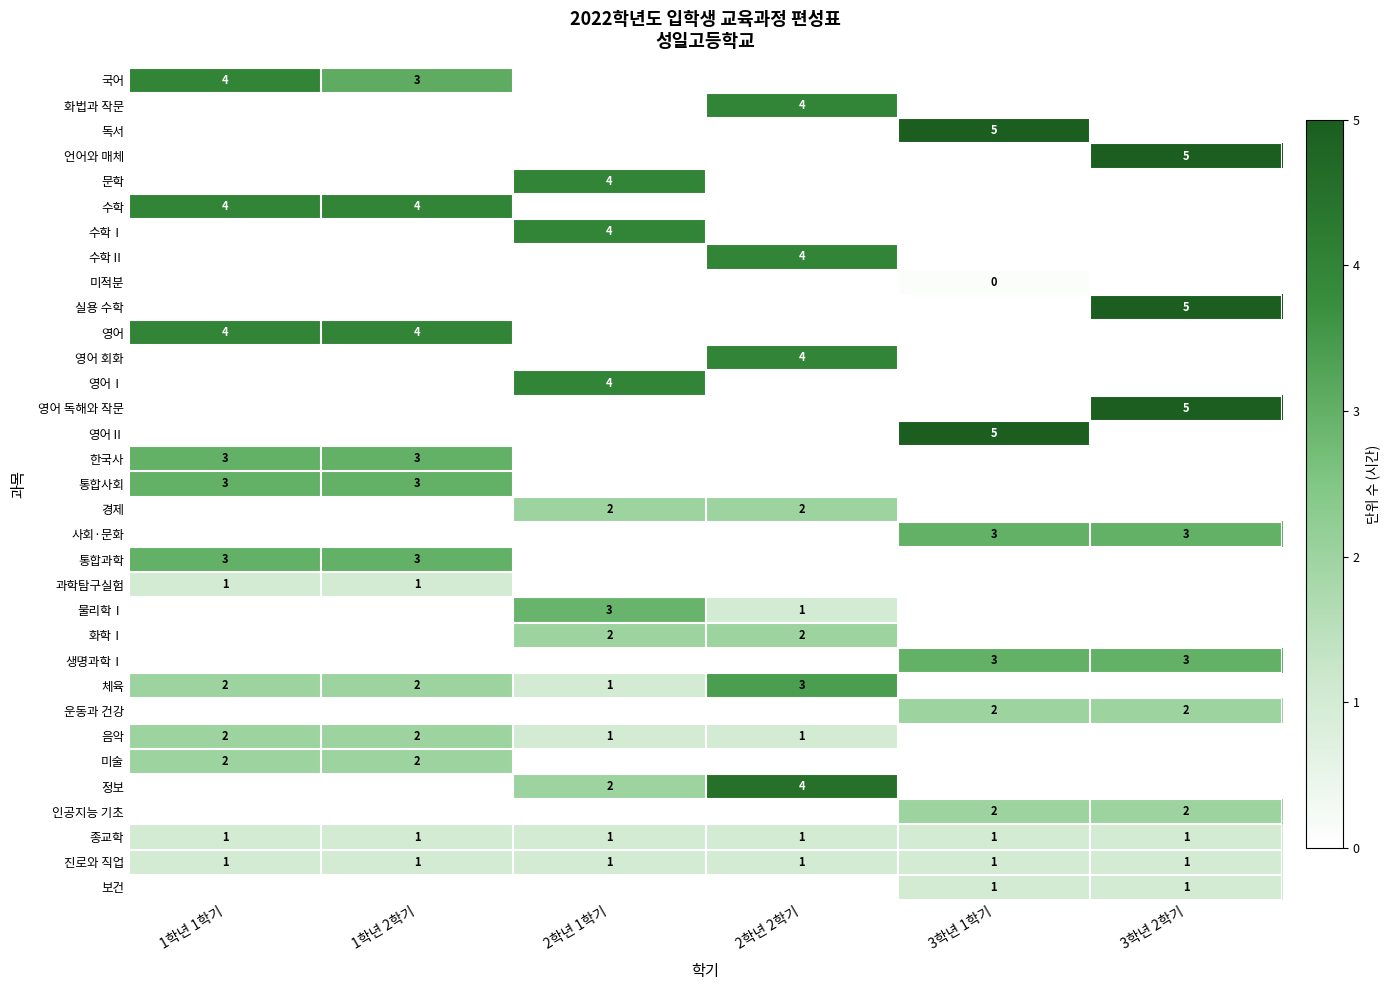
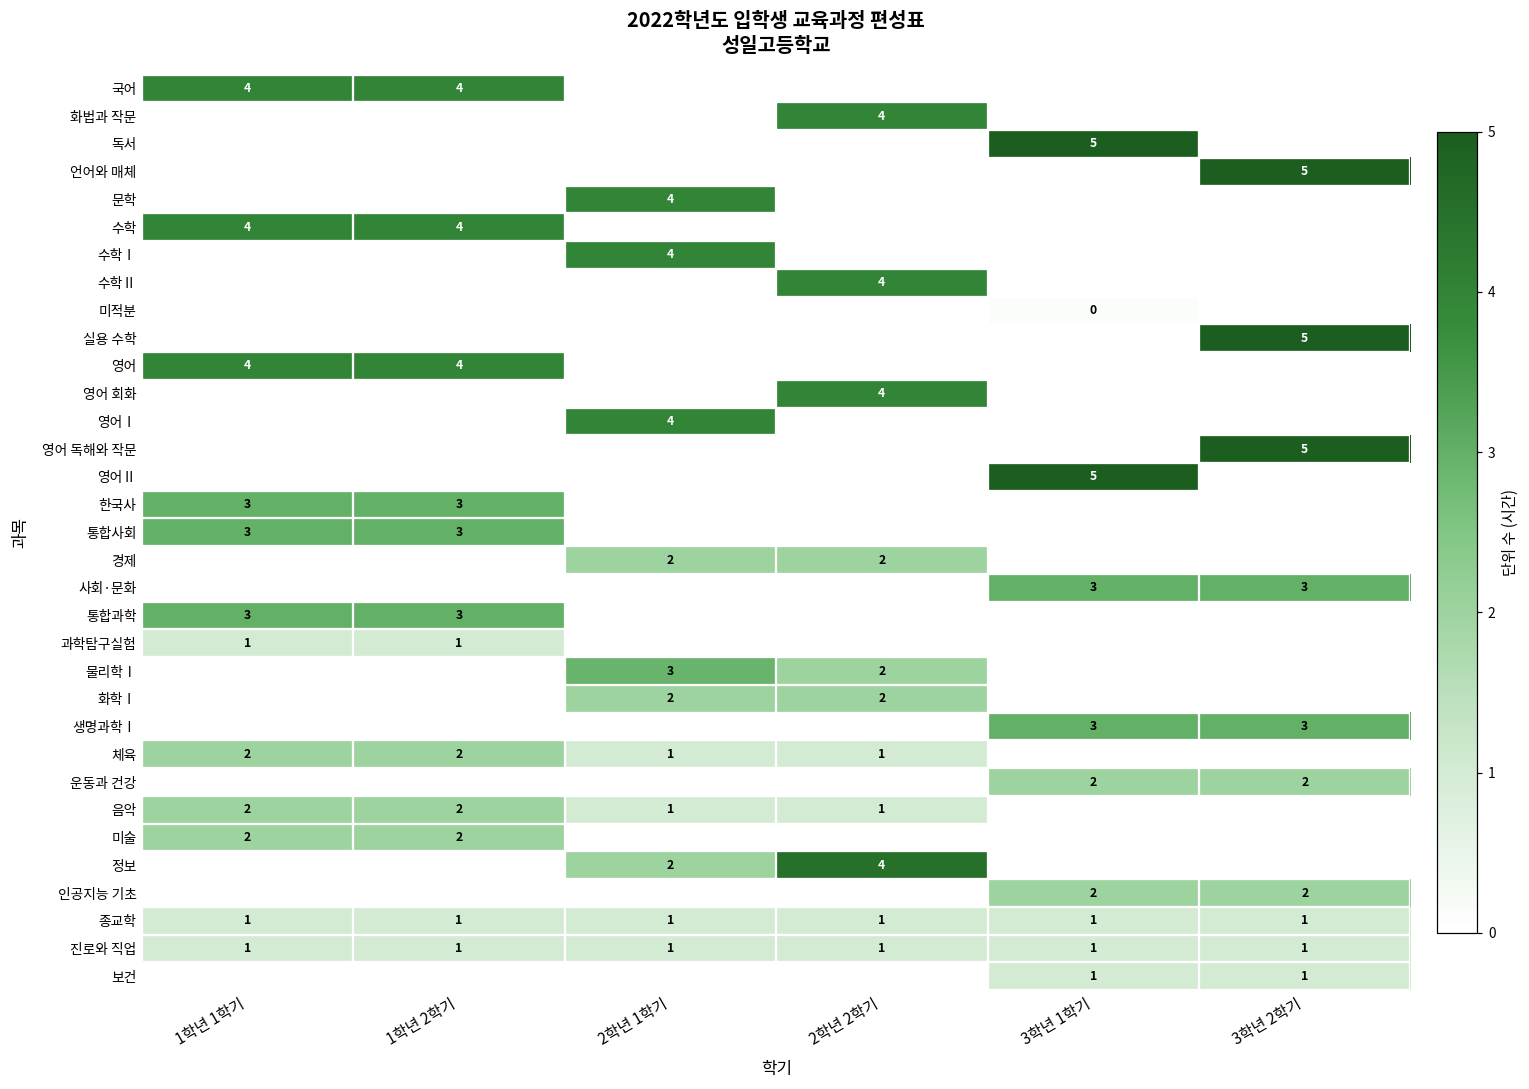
국어, 1학년 2학기: 3 -> 4
물리학Ⅰ, 2학년 2학기: 1 -> 2
체육, 2학년 2학기: 3 -> 1
